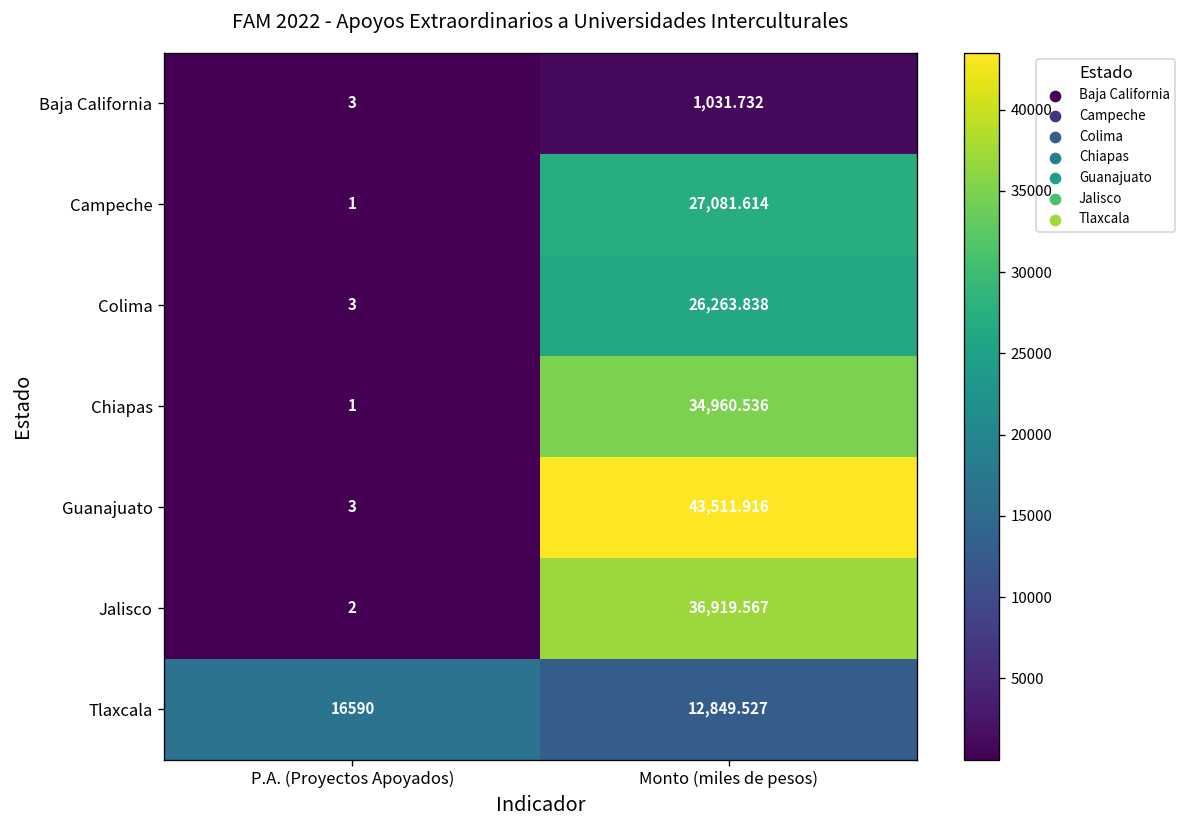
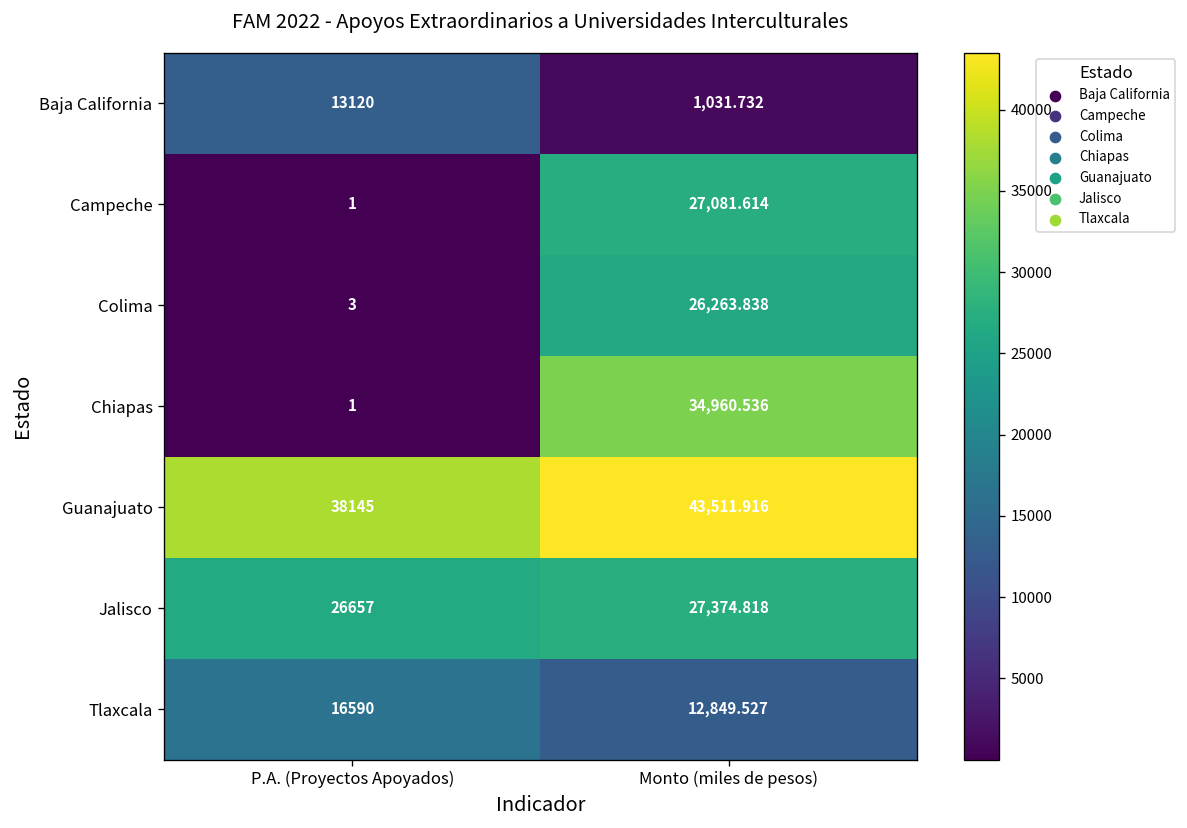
Baja California, P.A. (Proyectos Apoyados): 3 -> 13120
Guanajuato, P.A. (Proyectos Apoyados): 3 -> 38145
Jalisco, P.A. (Proyectos Apoyados): 2 -> 26657
Jalisco, Monto (miles de pesos): 36,919.567 -> 27,374.818
